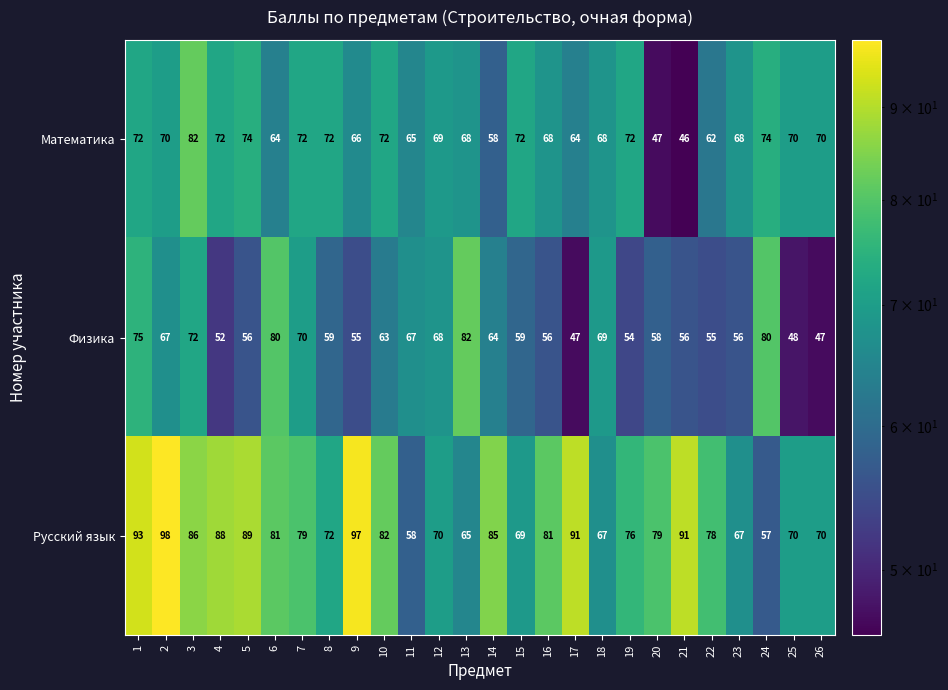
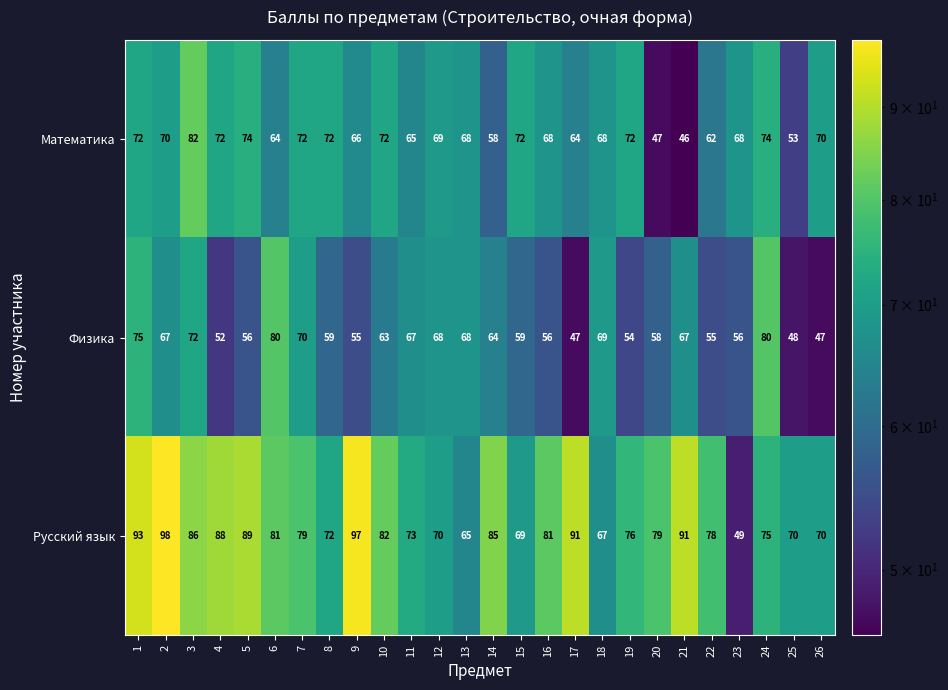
Математика, 25: 70 -> 53
Физика, 13: 82 -> 68
Физика, 21: 56 -> 67
Русский язык, 11: 58 -> 73
Русский язык, 23: 67 -> 49
Русский язык, 24: 57 -> 75
